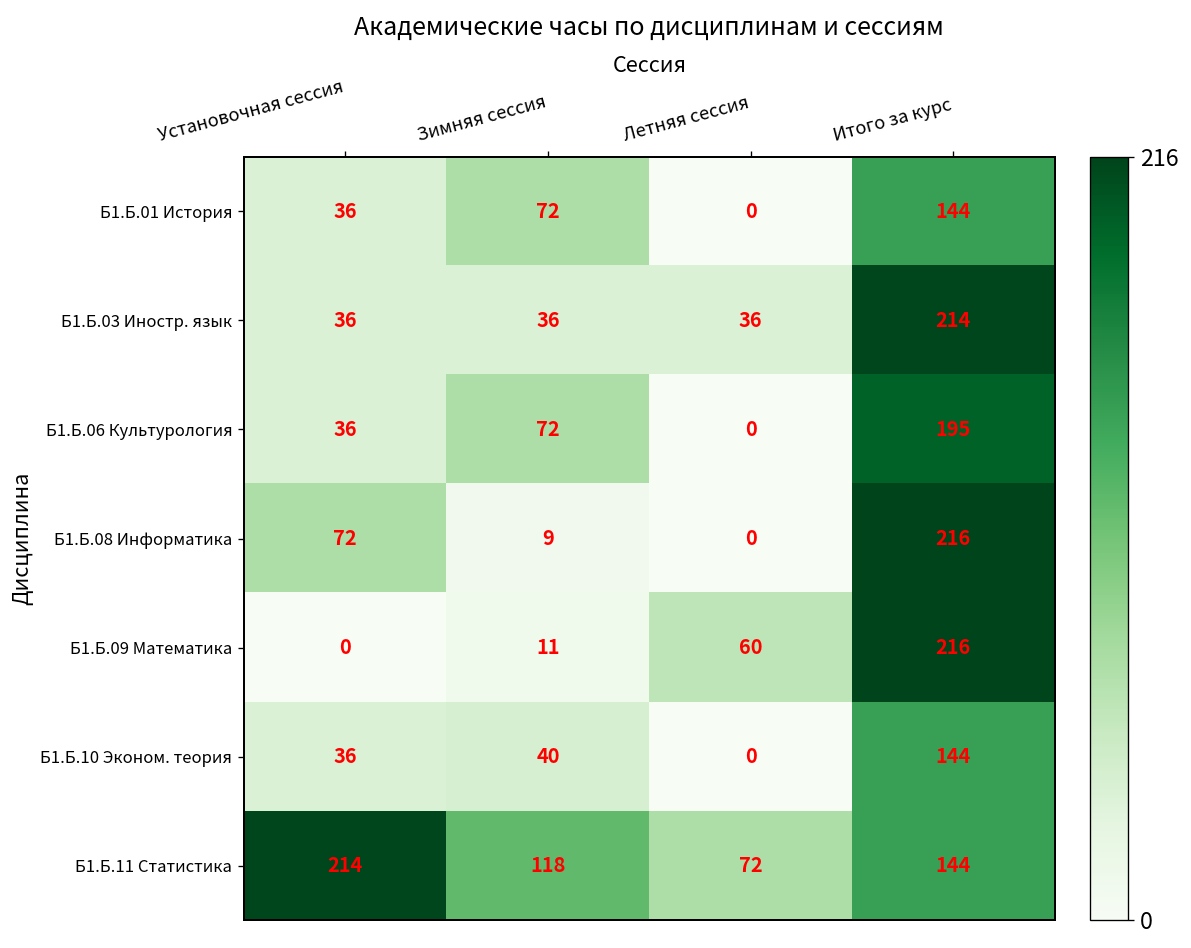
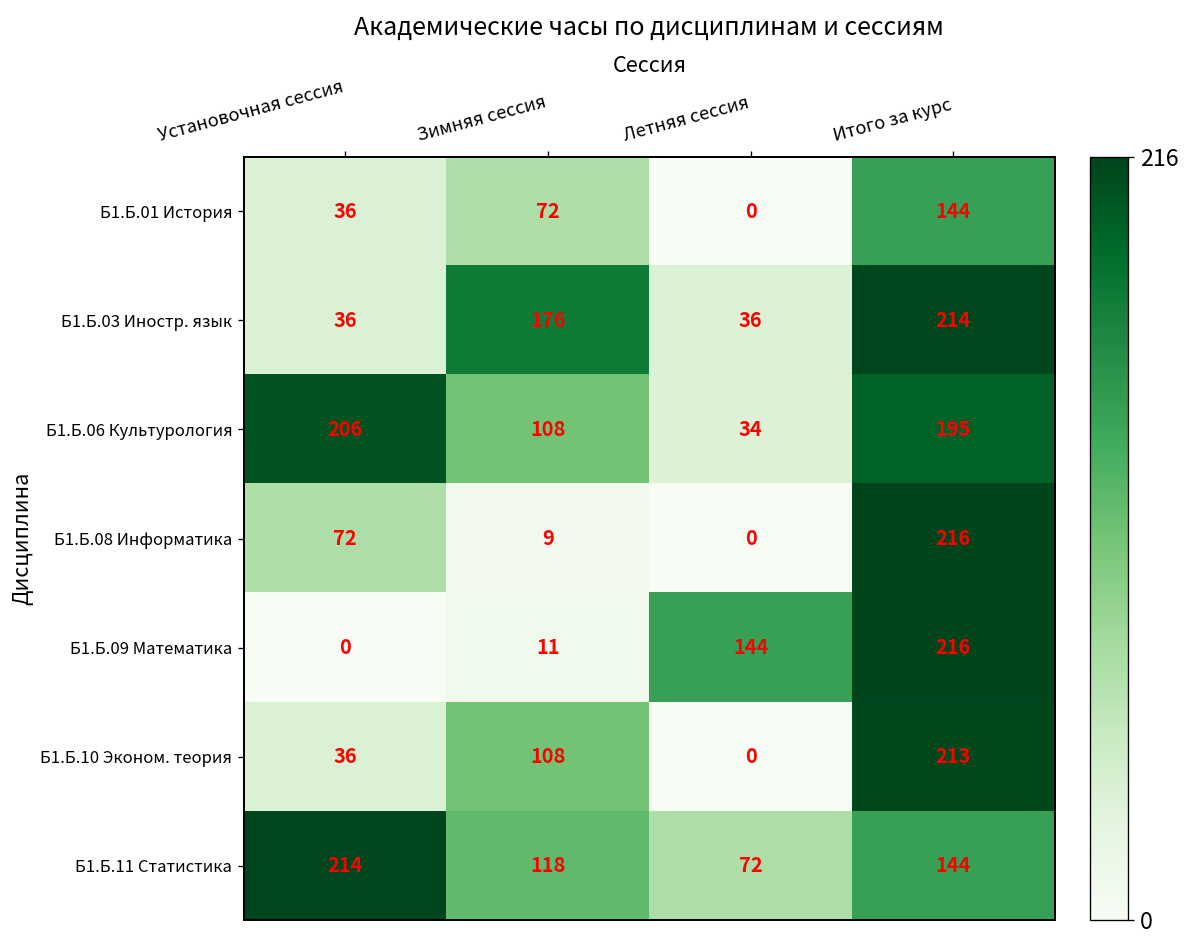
Б1.Б.03 Иностр. язык, Зимняя сессия: 36 -> 176
Б1.Б.06 Культурология, Установочная сессия: 36 -> 206
Б1.Б.06 Культурология, Зимняя сессия: 72 -> 108
Б1.Б.06 Культурология, Летняя сессия: 0 -> 34
Б1.Б.09 Математика, Летняя сессия: 60 -> 144
Б1.Б.10 Эконом. теория, Зимняя сессия: 40 -> 108
Б1.Б.10 Эконом. теория, Итого за курс: 144 -> 213
